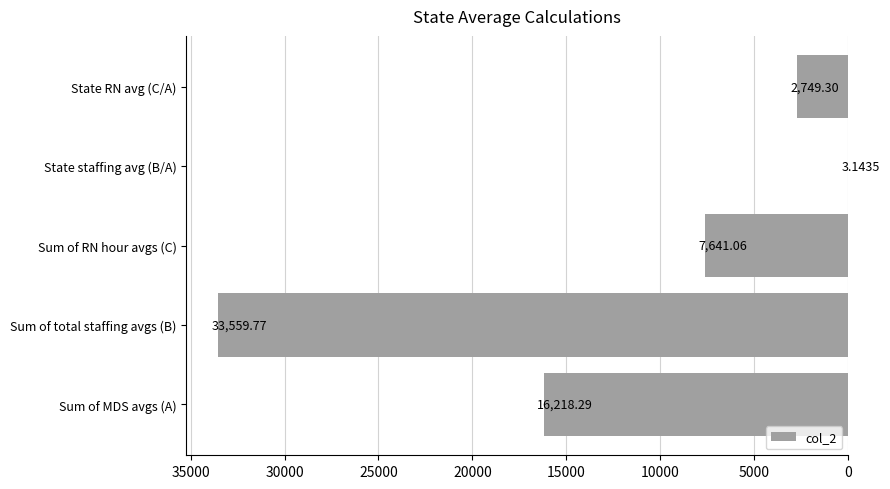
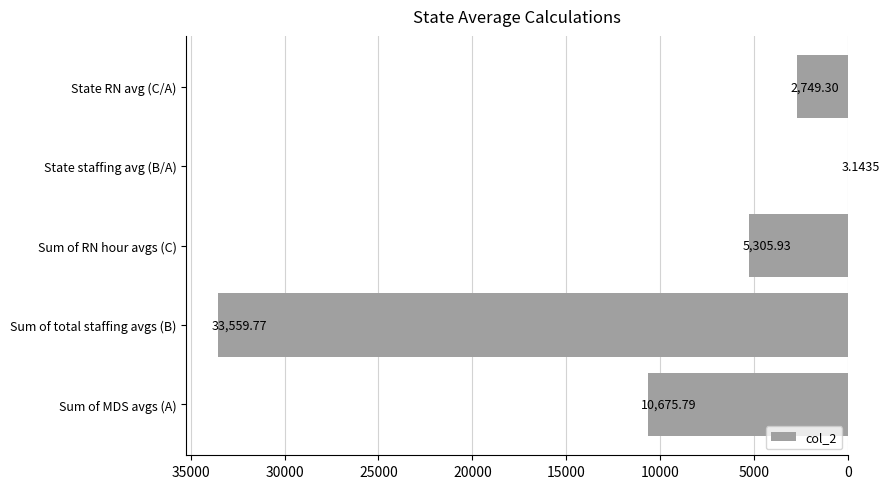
Sum of RN hour avgs (C): 7,641.06 -> 5,305.93
Sum of MDS avgs (A): 16,218.29 -> 10,675.79
